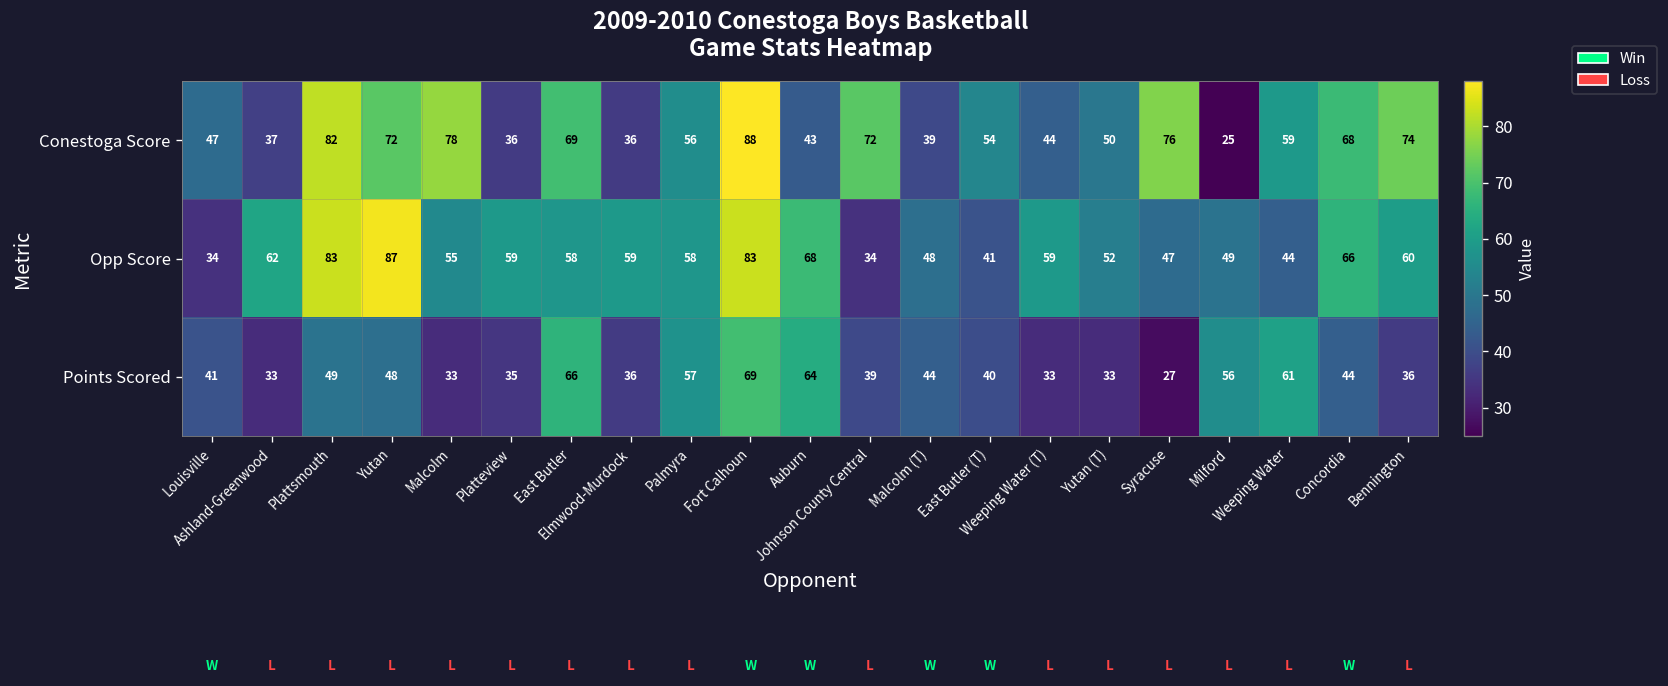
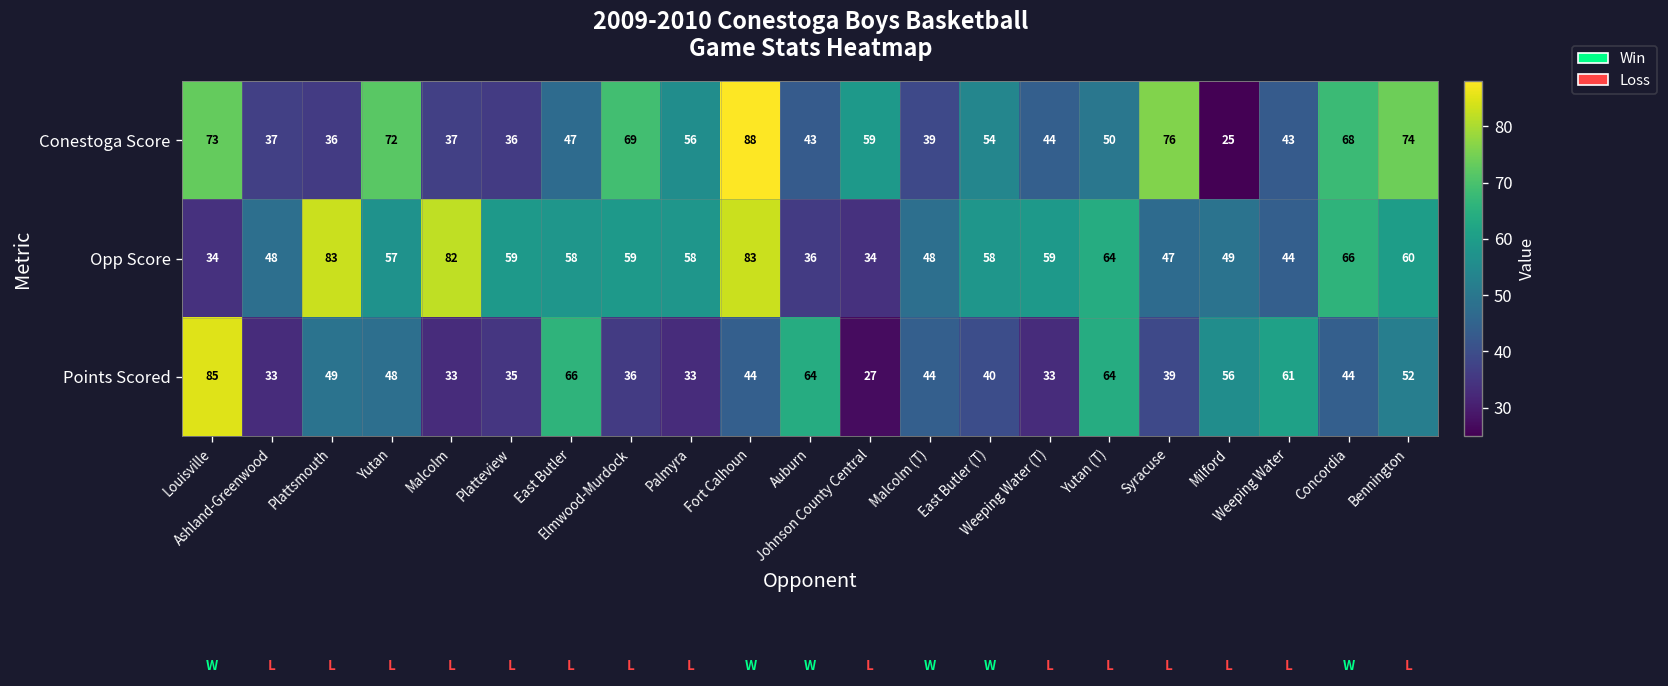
Conestoga Score, Louisville: 47 -> 73
Conestoga Score, Plattsmouth: 82 -> 36
Conestoga Score, Malcolm: 78 -> 37
Conestoga Score, East Butler: 69 -> 47
Conestoga Score, Elmwood-Murdock: 36 -> 69
Conestoga Score, Johnson County Central: 72 -> 59
Conestoga Score, Weeping Water: 59 -> 43
Opp Score, Ashland-Greenwood: 62 -> 48
Opp Score, Yutan: 87 -> 57
Opp Score, Malcolm: 55 -> 82
Opp Score, Auburn: 68 -> 36
Opp Score, East Butler (T): 41 -> 58
Opp Score, Yutan (T): 52 -> 64
Points Scored, Louisville: 41 -> 85
Points Scored, Palmyra: 57 -> 33
Points Scored, Fort Calhoun: 69 -> 44
Points Scored, Johnson County Central: 39 -> 27
Points Scored, Yutan (T): 33 -> 64
Points Scored, Syracuse: 27 -> 39
Points Scored, Bennington: 36 -> 52
